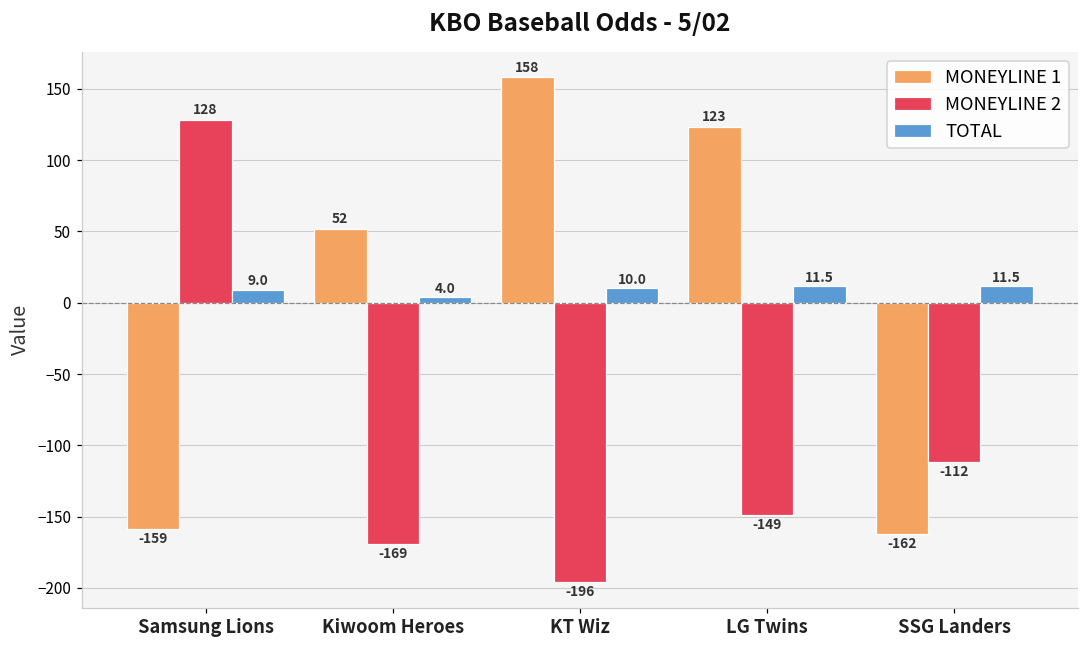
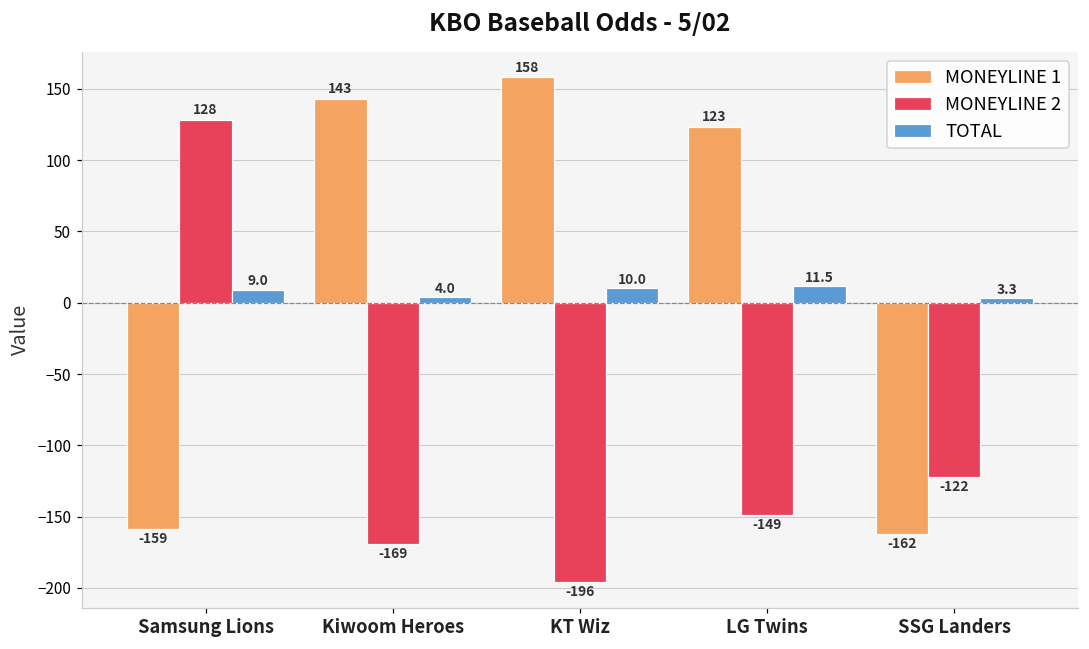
MONEYLINE 1, Kiwoom Heroes: 52 -> 143
MONEYLINE 2, SSG Landers: -112 -> -122
TOTAL, SSG Landers: 11.5 -> 3.3
